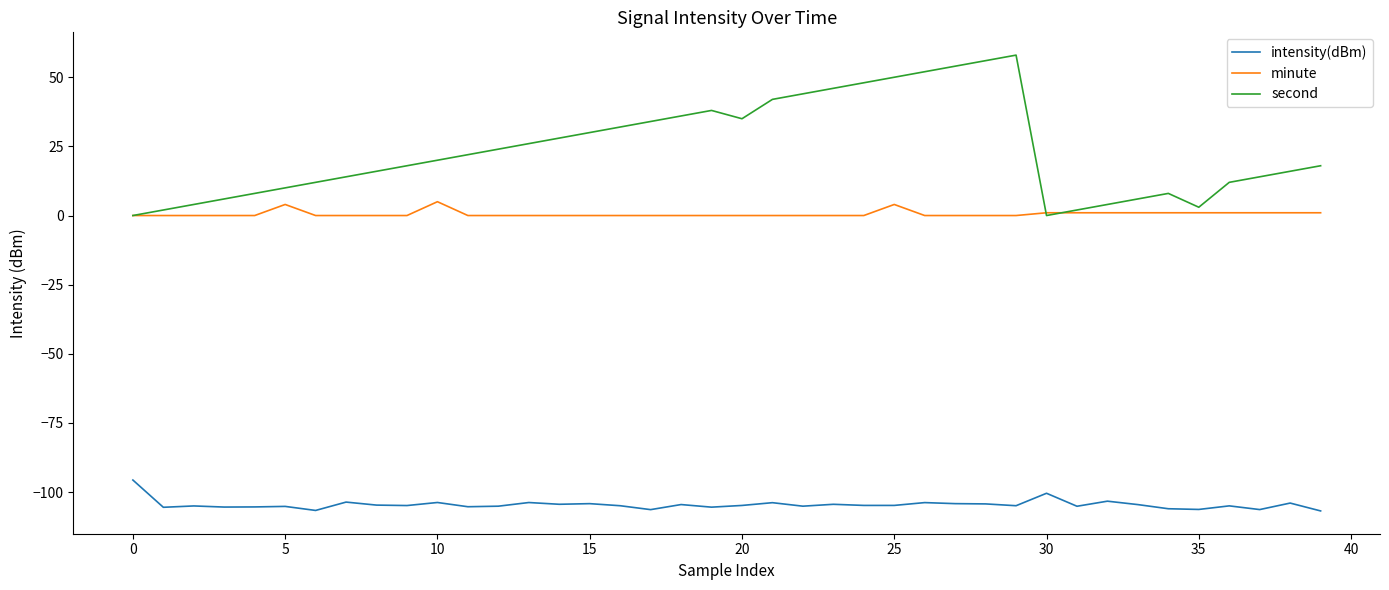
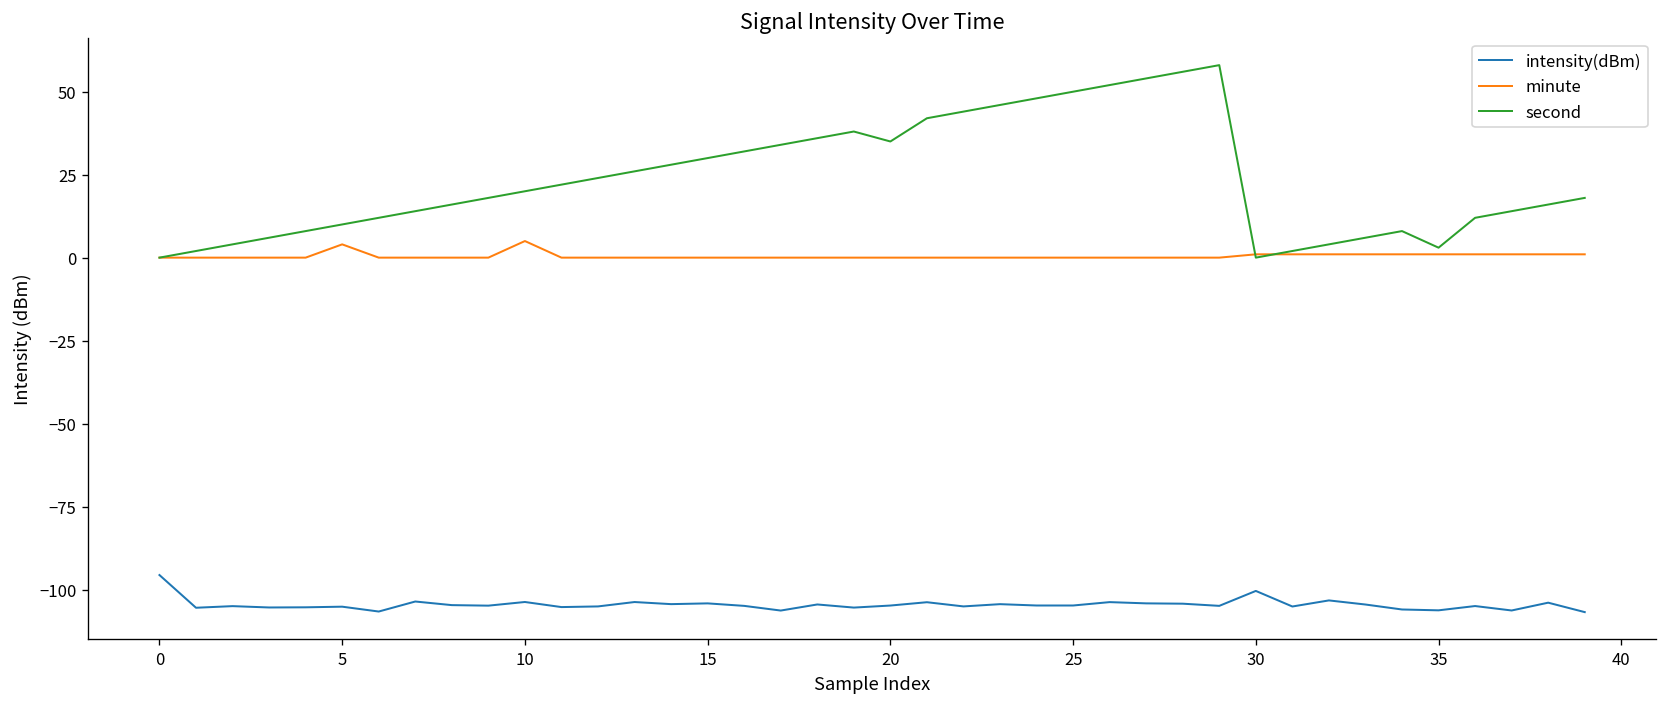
minute, 25: 4 -> 0
